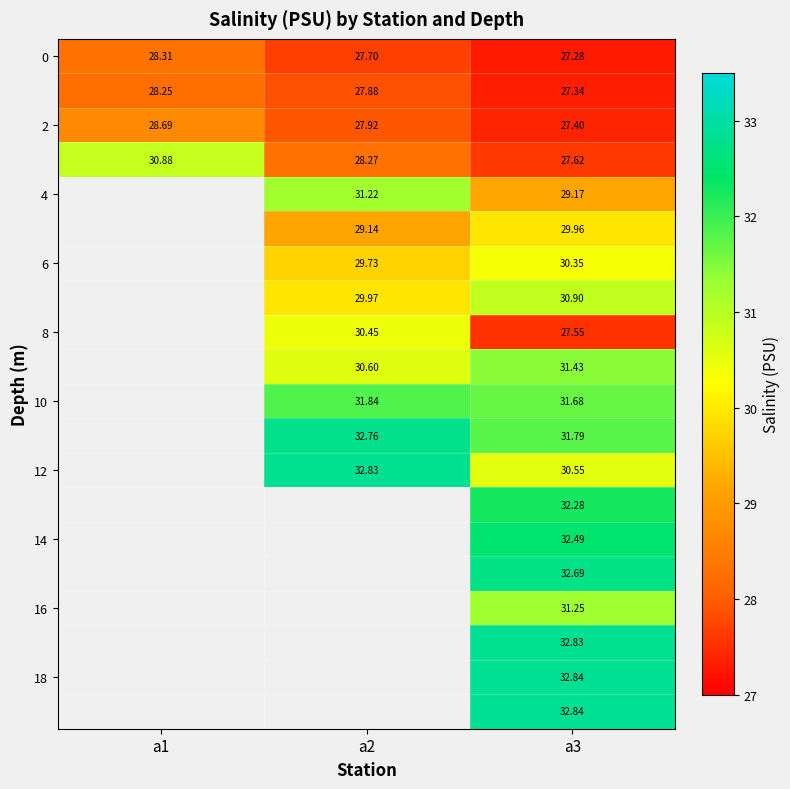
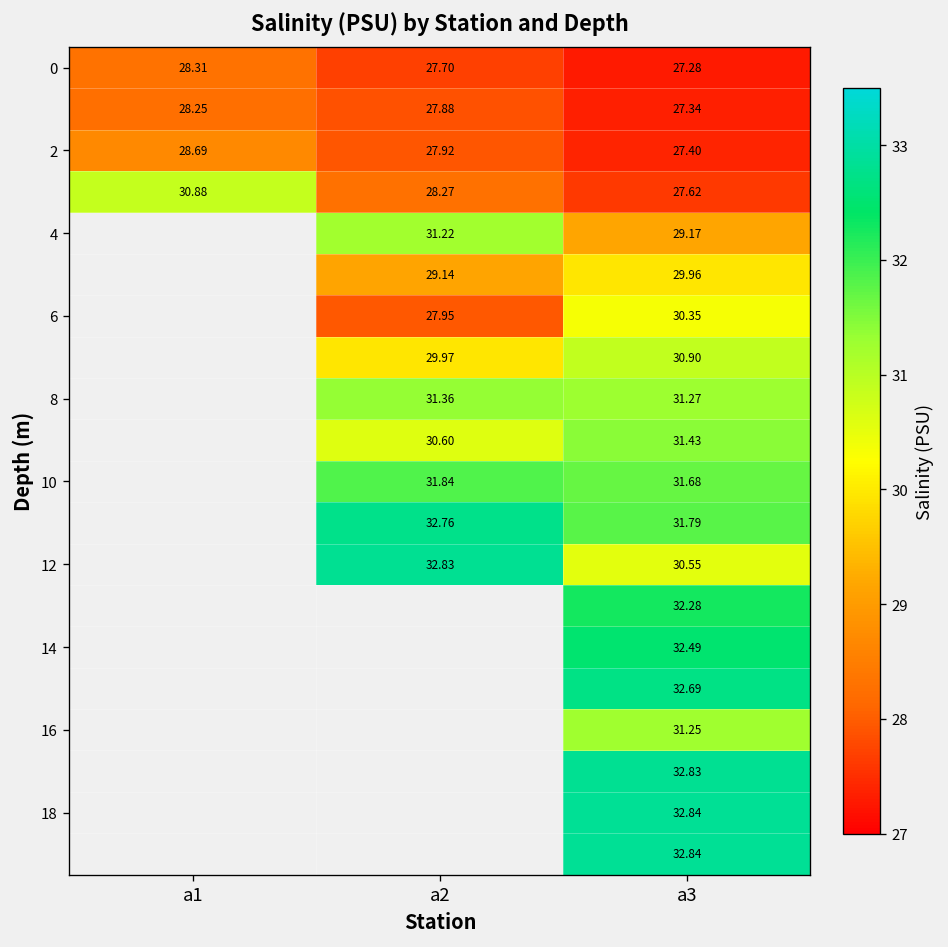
6, a2: 29.73 -> 27.95
8, a2: 30.45 -> 31.36
8, a3: 27.55 -> 31.27
